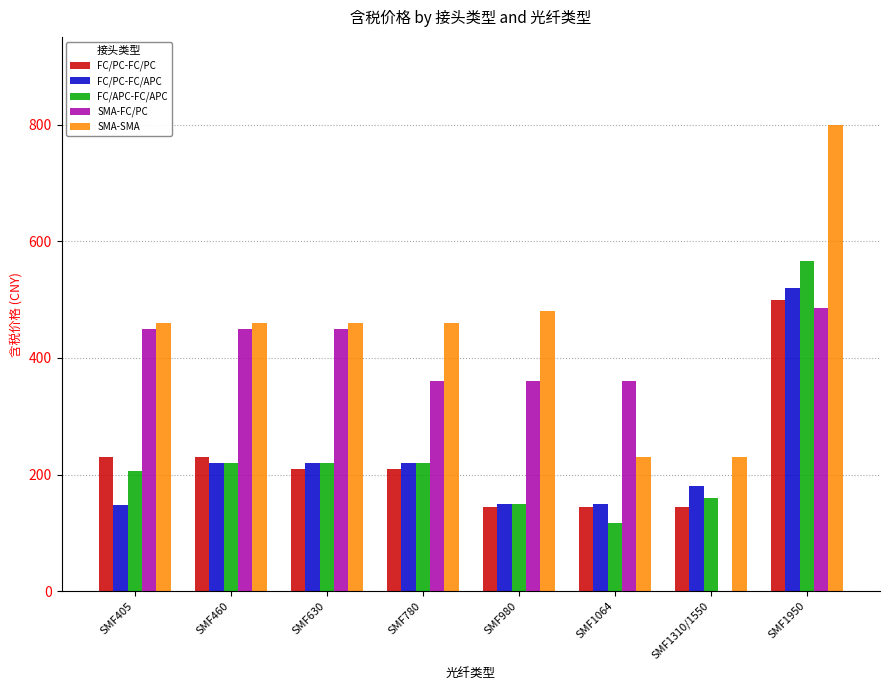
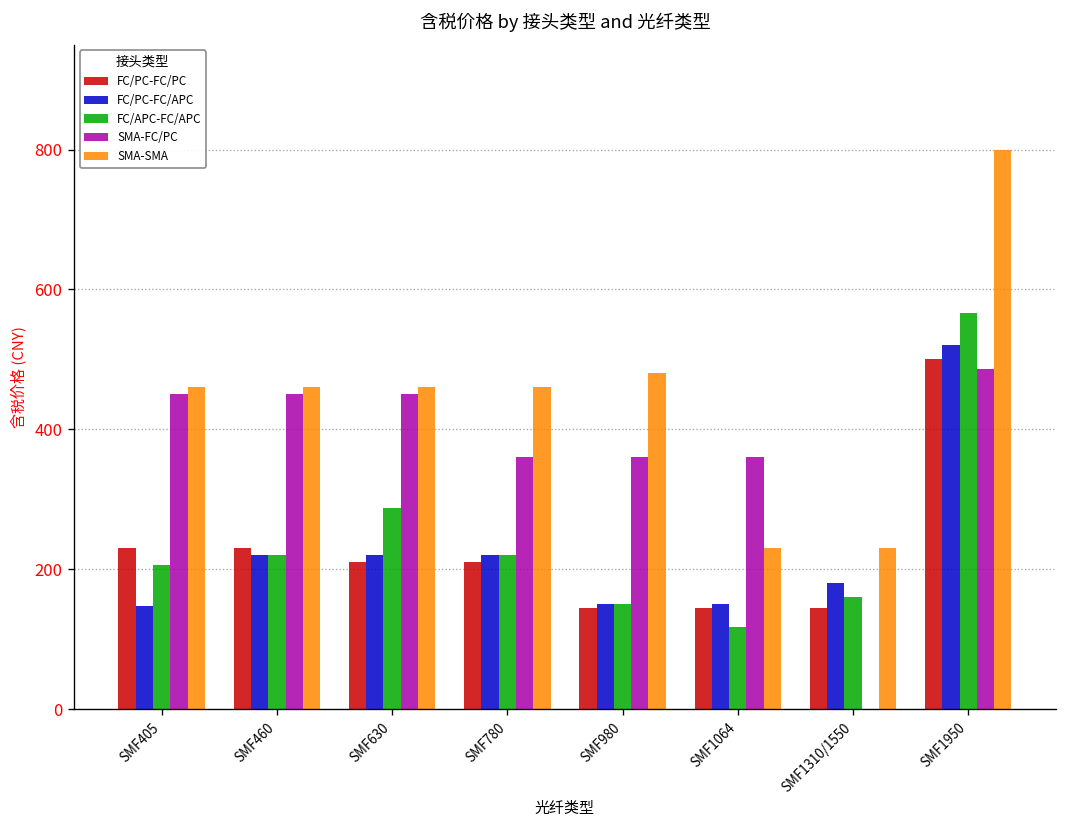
FC/APC-FC/APC, SMF630: 220 -> 290
